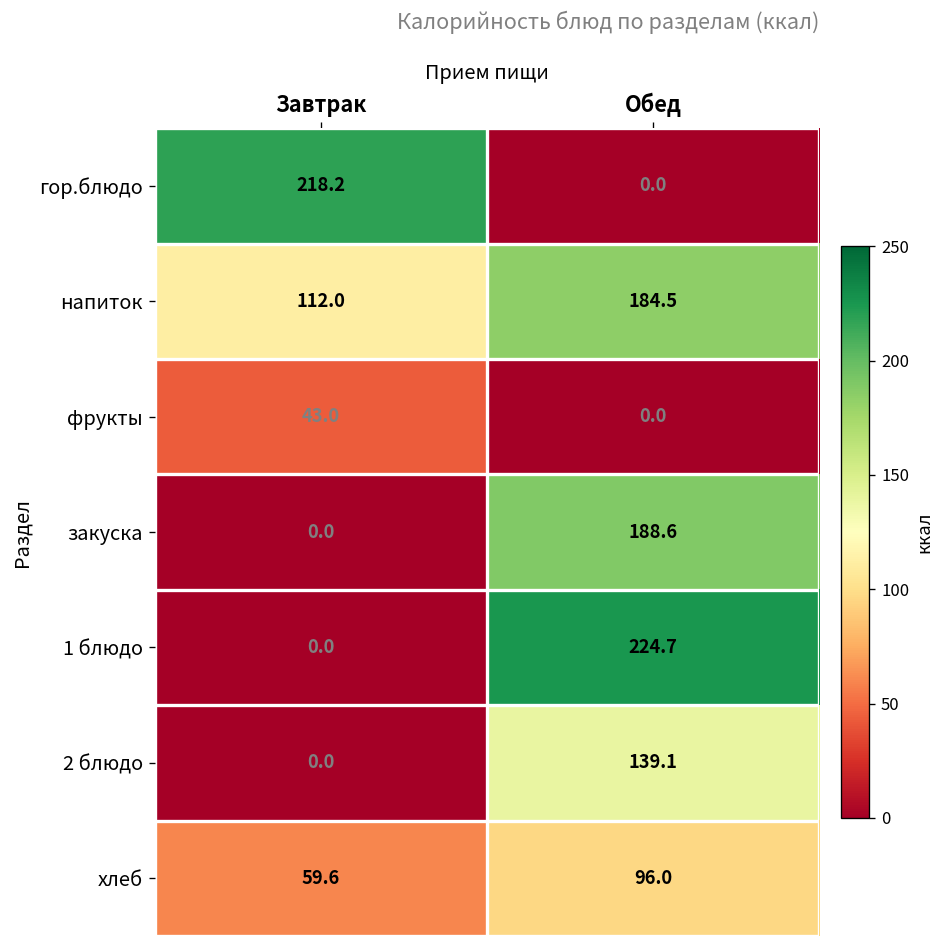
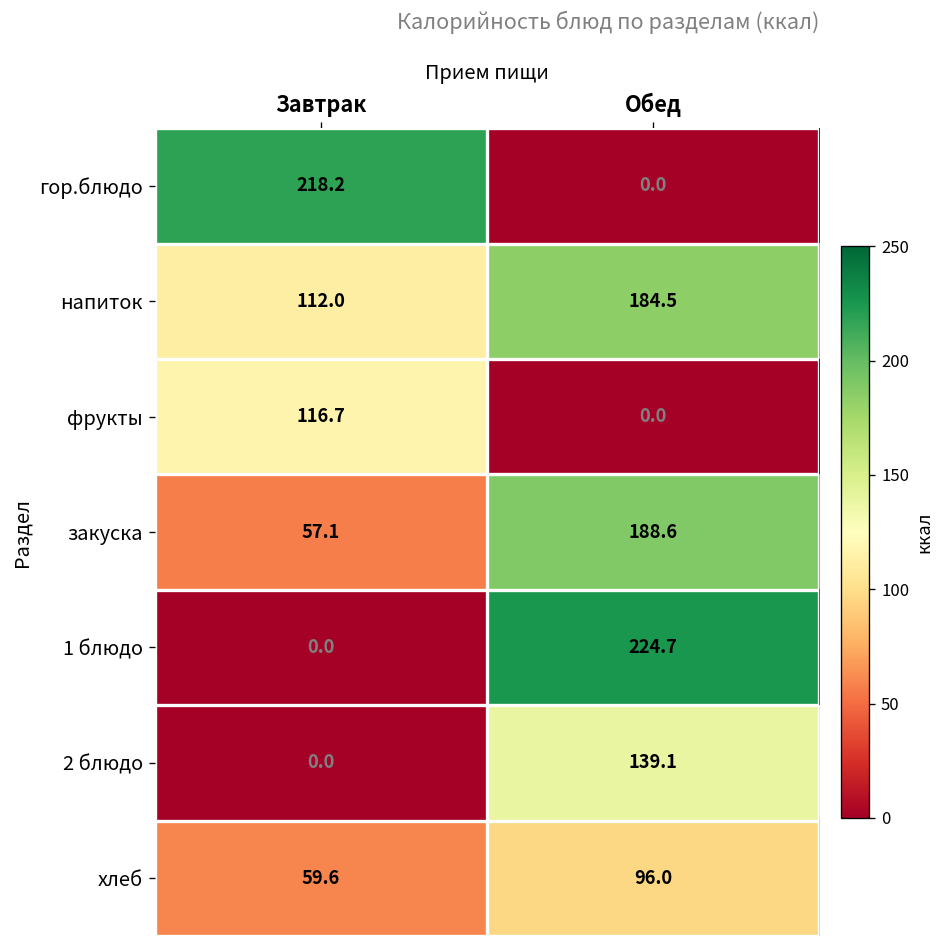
фрукты, Завтрак: 43.0 -> 116.7
закуска, Завтрак: 0.0 -> 57.1
